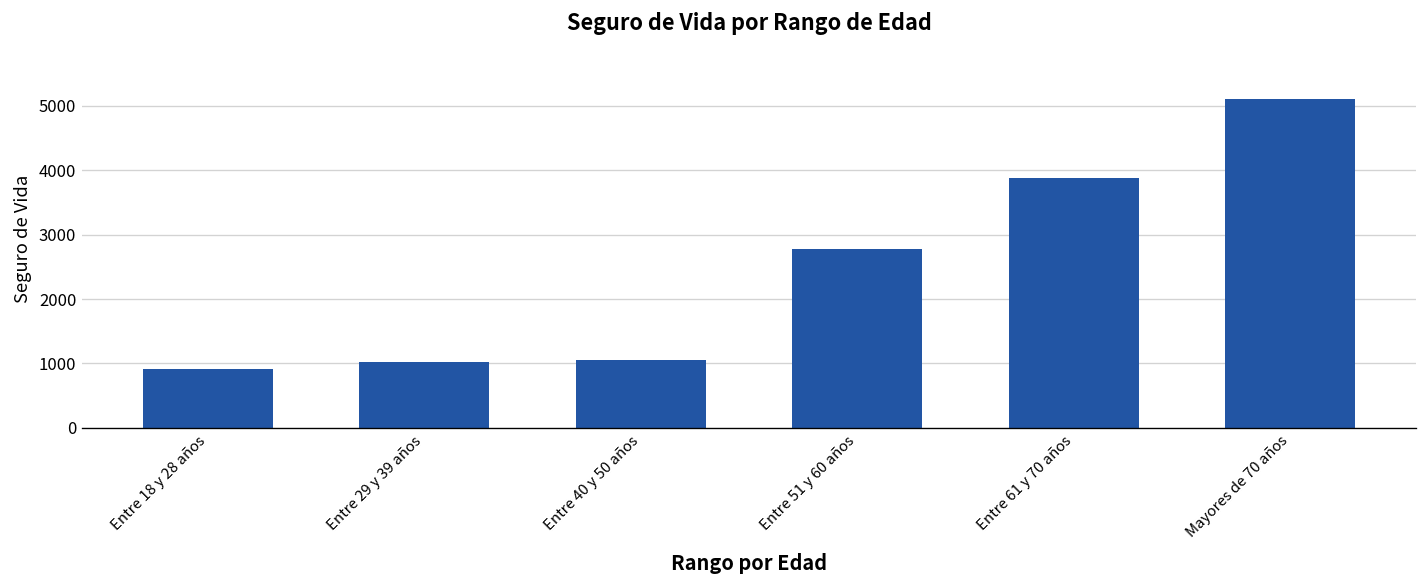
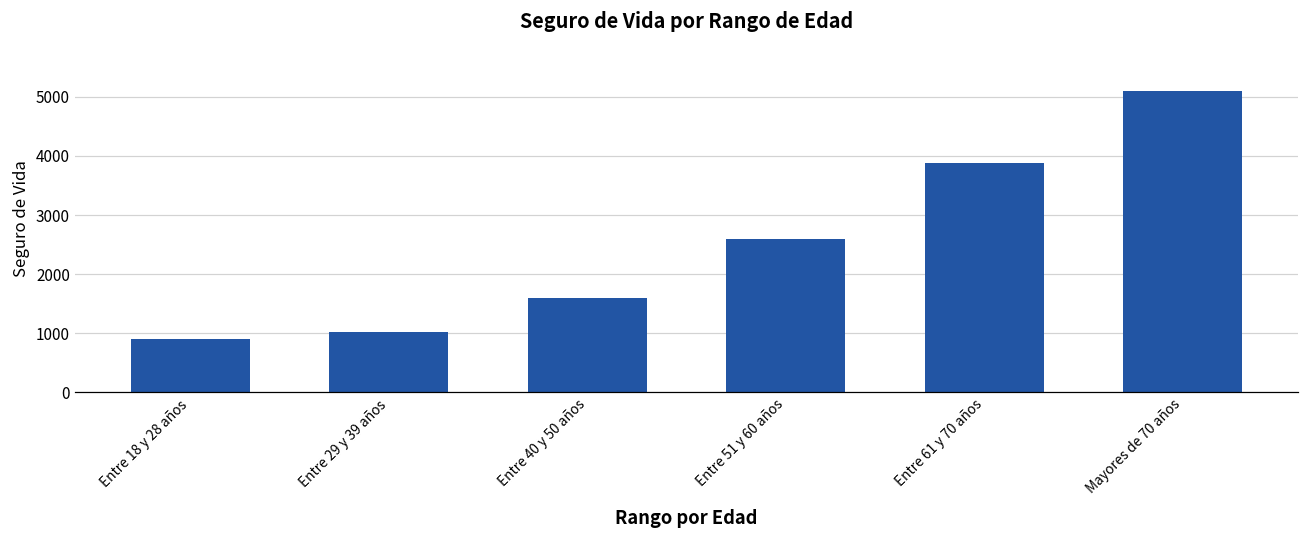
Entre 40 y 50 años: 1100 -> 1600
Entre 51 y 60 años: 2800 -> 2600
